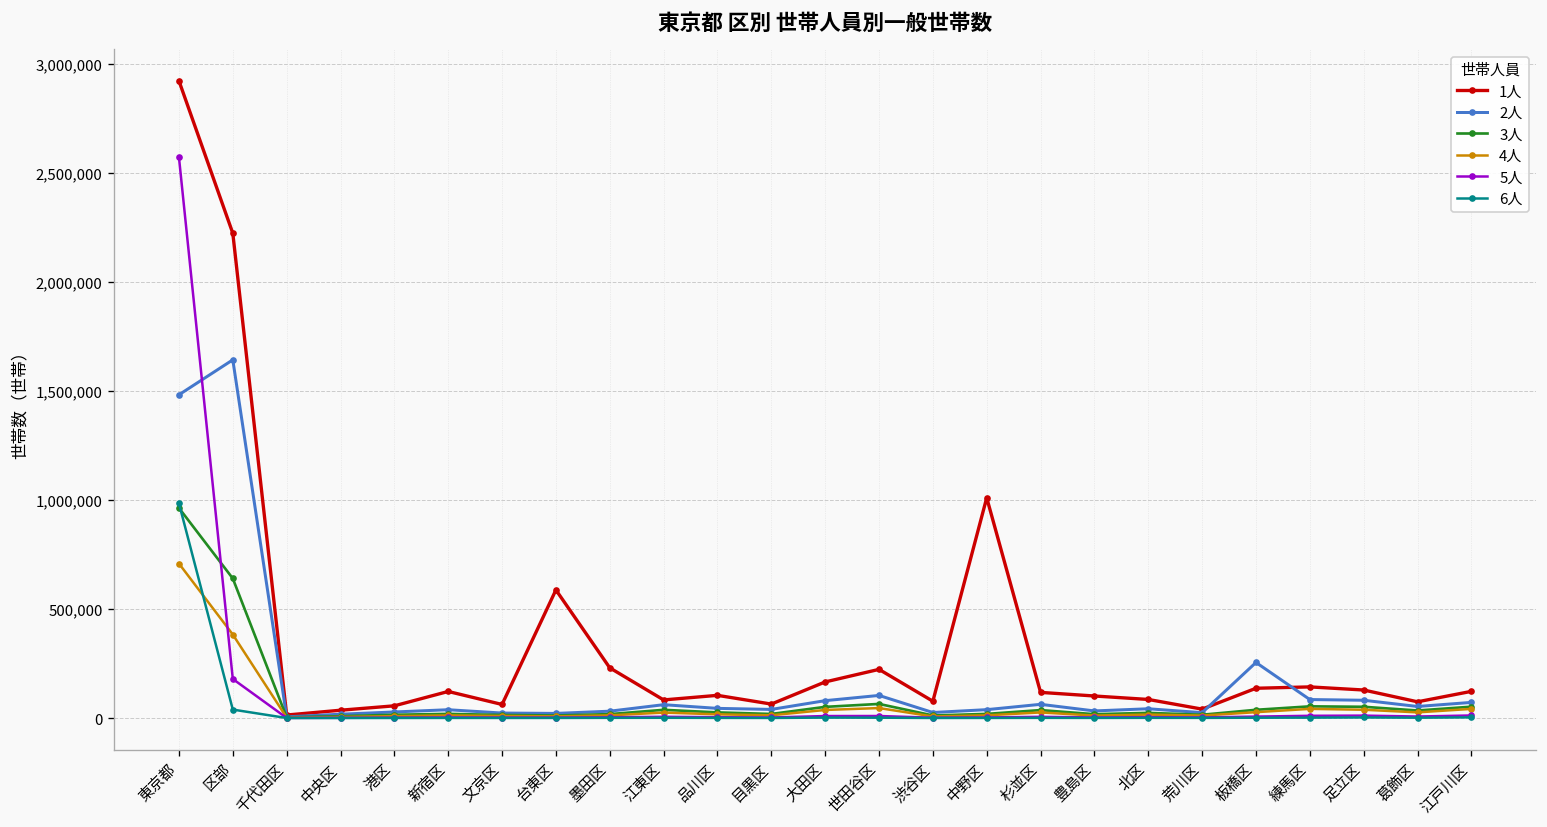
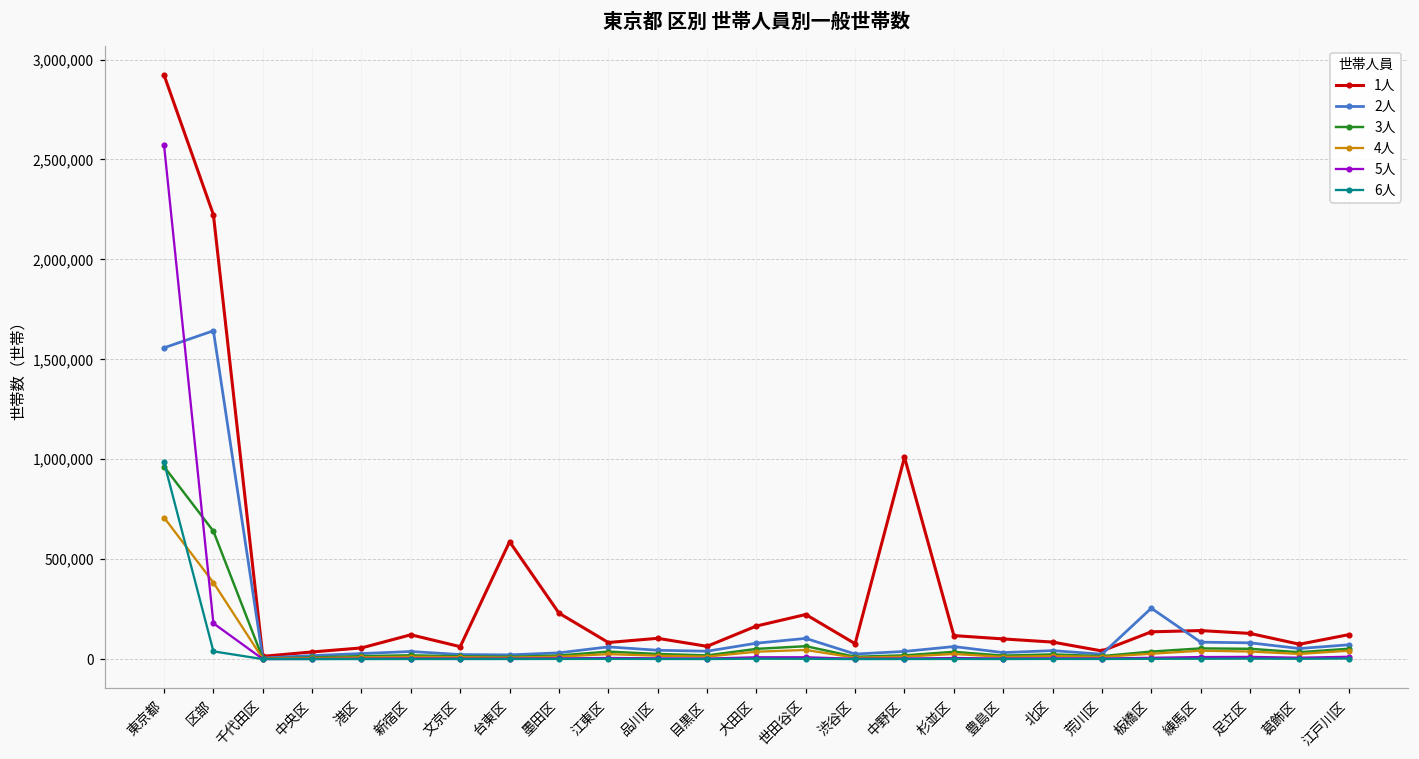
2人, 東京都: 1,480,000 -> 1,560,000
